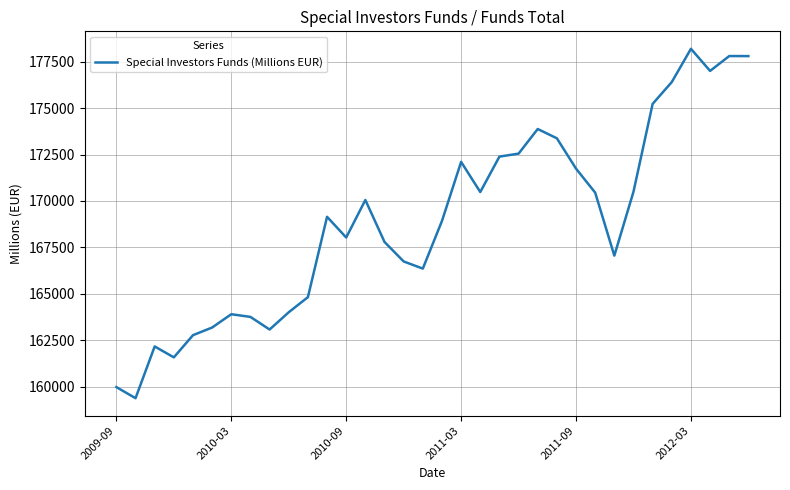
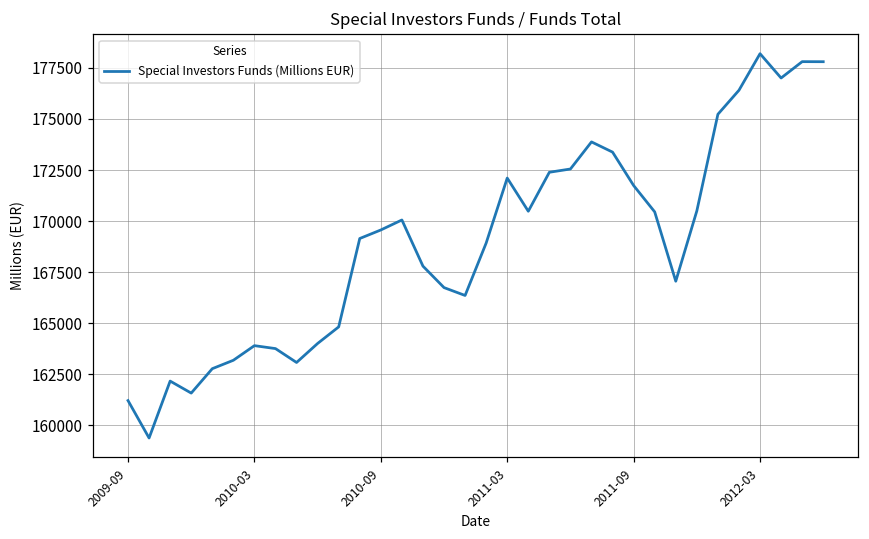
2009-09: 160000 -> 161200
2010-09: 168000 -> 169600
